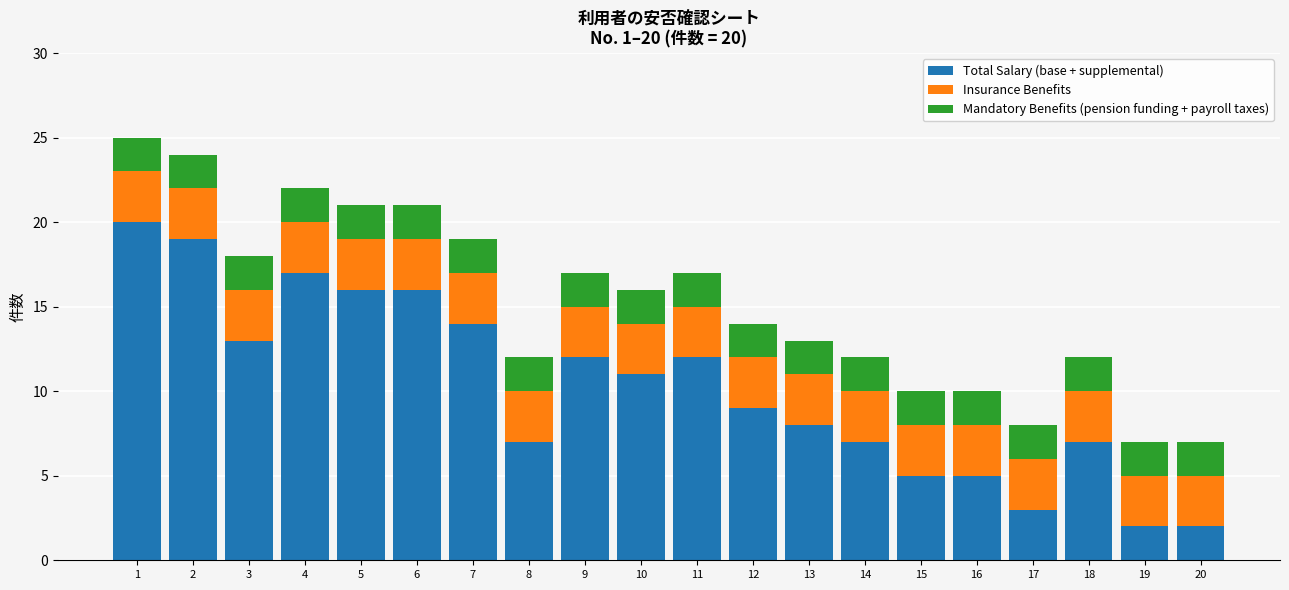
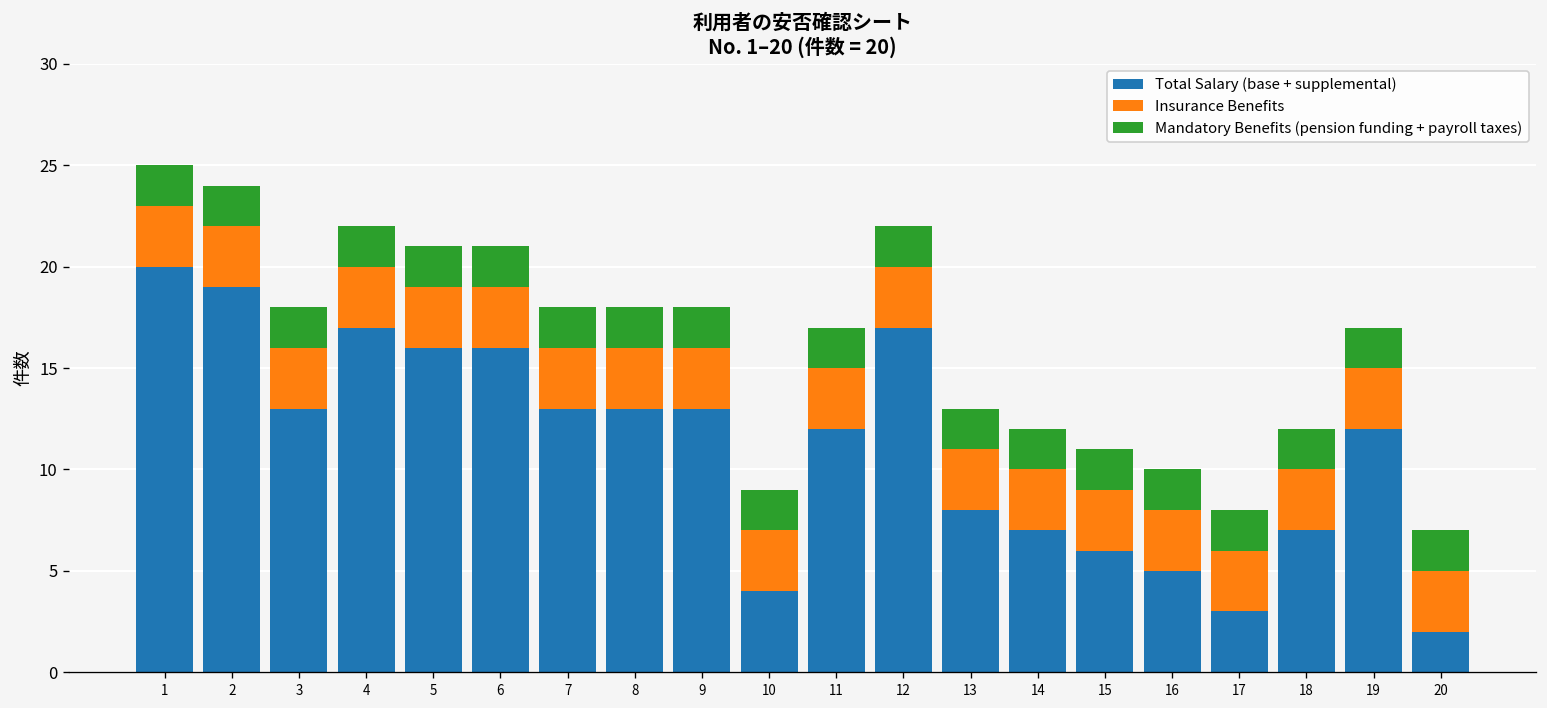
Total Salary (base + supplemental), 7: 14 -> 13
Total Salary (base + supplemental), 8: 7 -> 13
Total Salary (base + supplemental), 9: 12 -> 13
Total Salary (base + supplemental), 10: 11 -> 4
Total Salary (base + supplemental), 12: 9 -> 17
Total Salary (base + supplemental), 15: 5 -> 6
Total Salary (base + supplemental), 19: 2 -> 12
